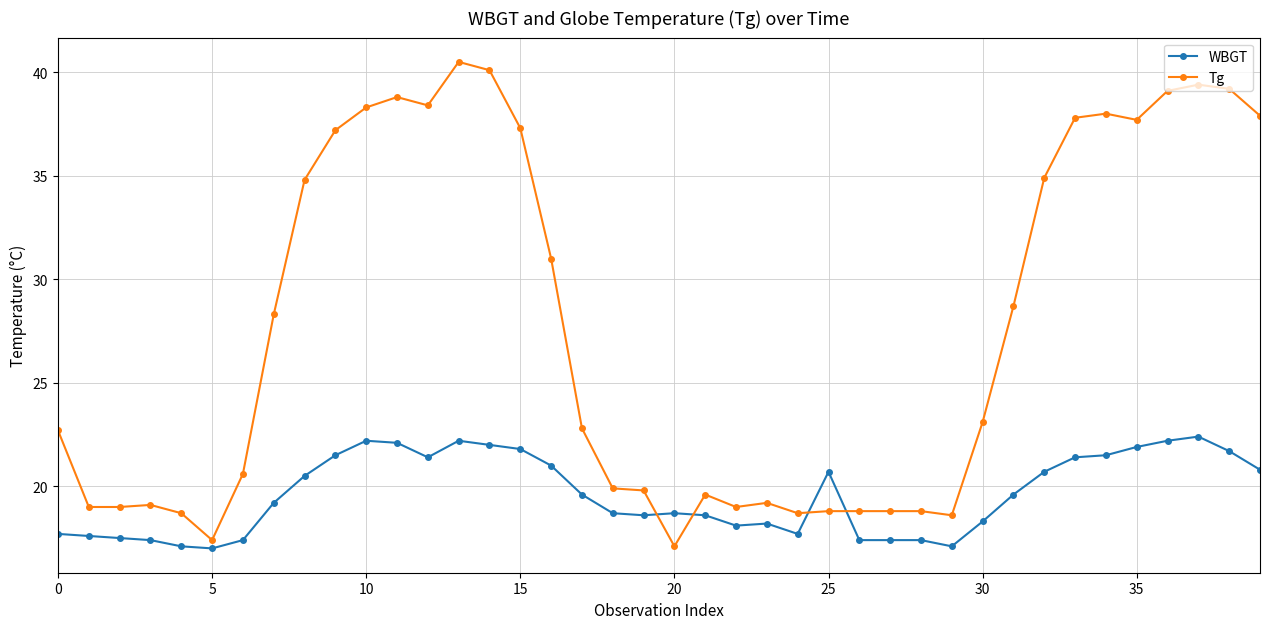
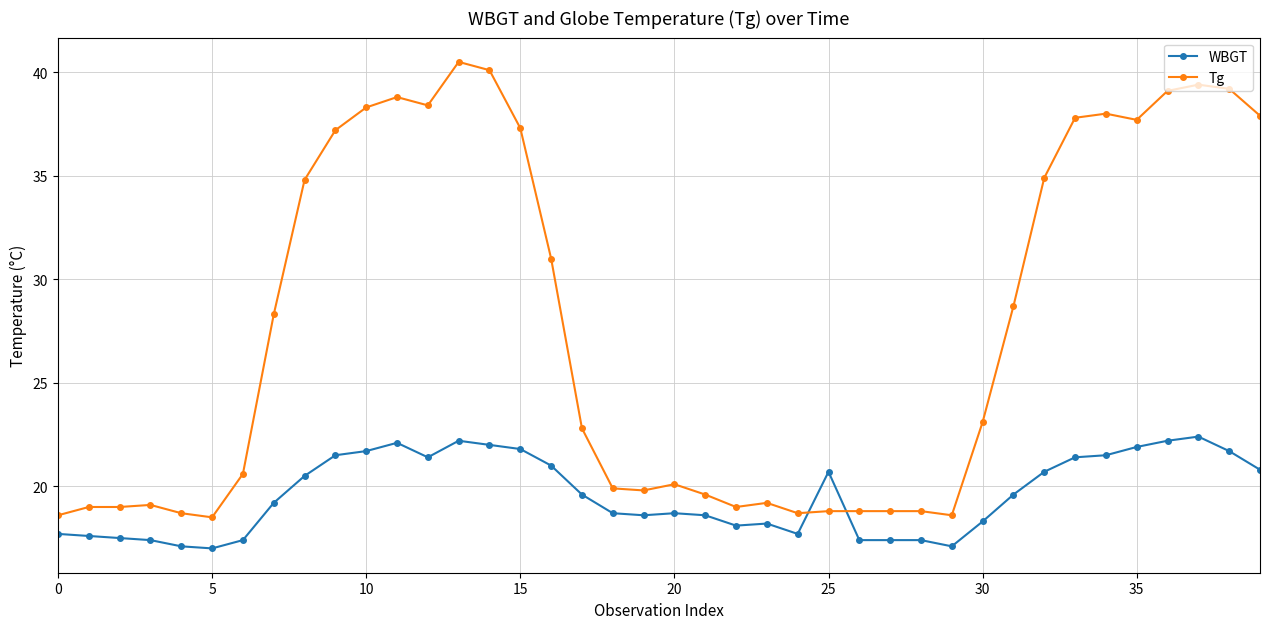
Tg, 0: 22.7 -> 18.6
Tg, 5: 17.4 -> 18.5
WBGT, 10: 22.2 -> 21.7
Tg, 20: 17.1 -> 20.1
